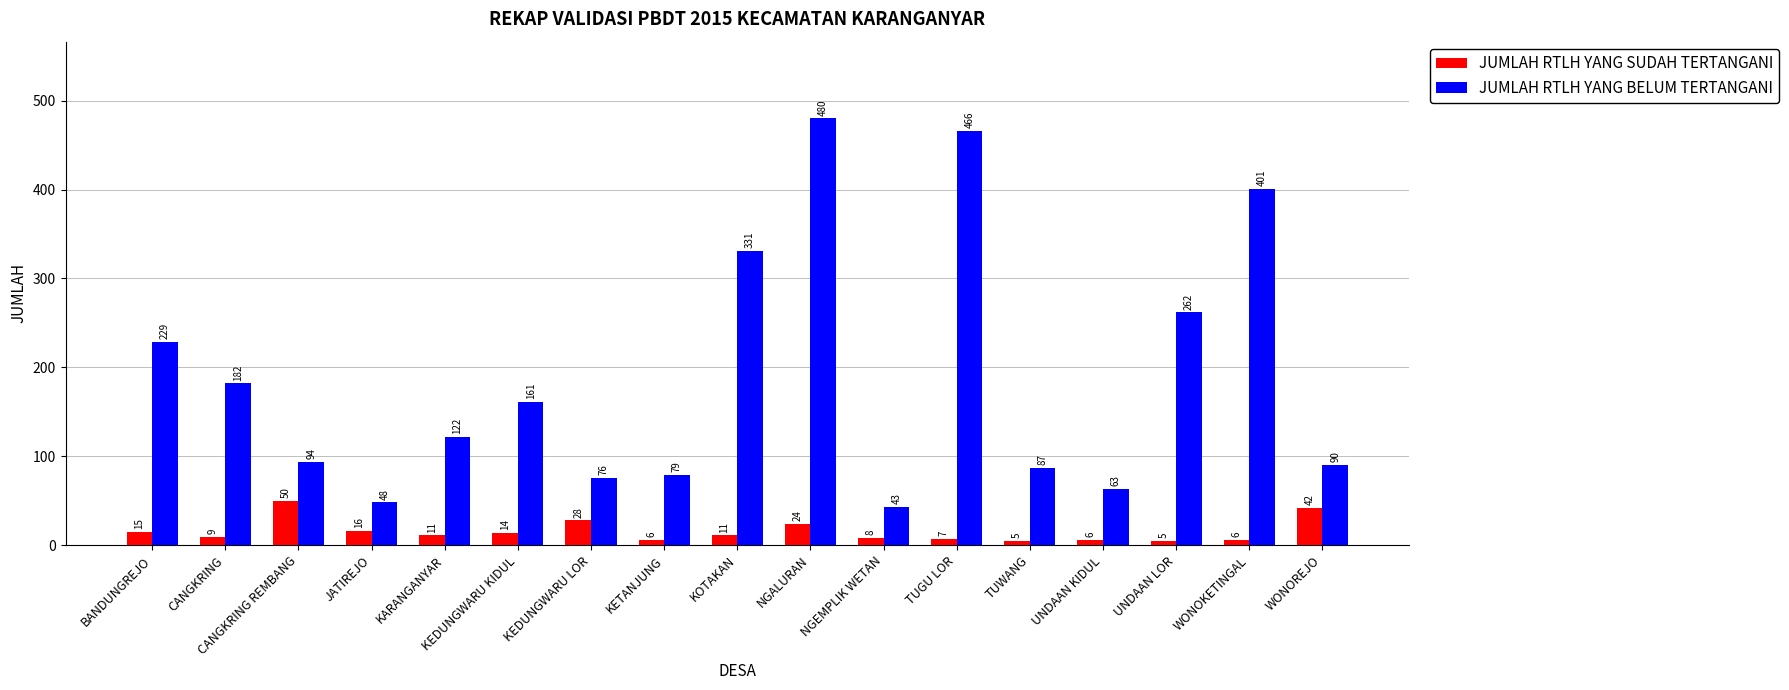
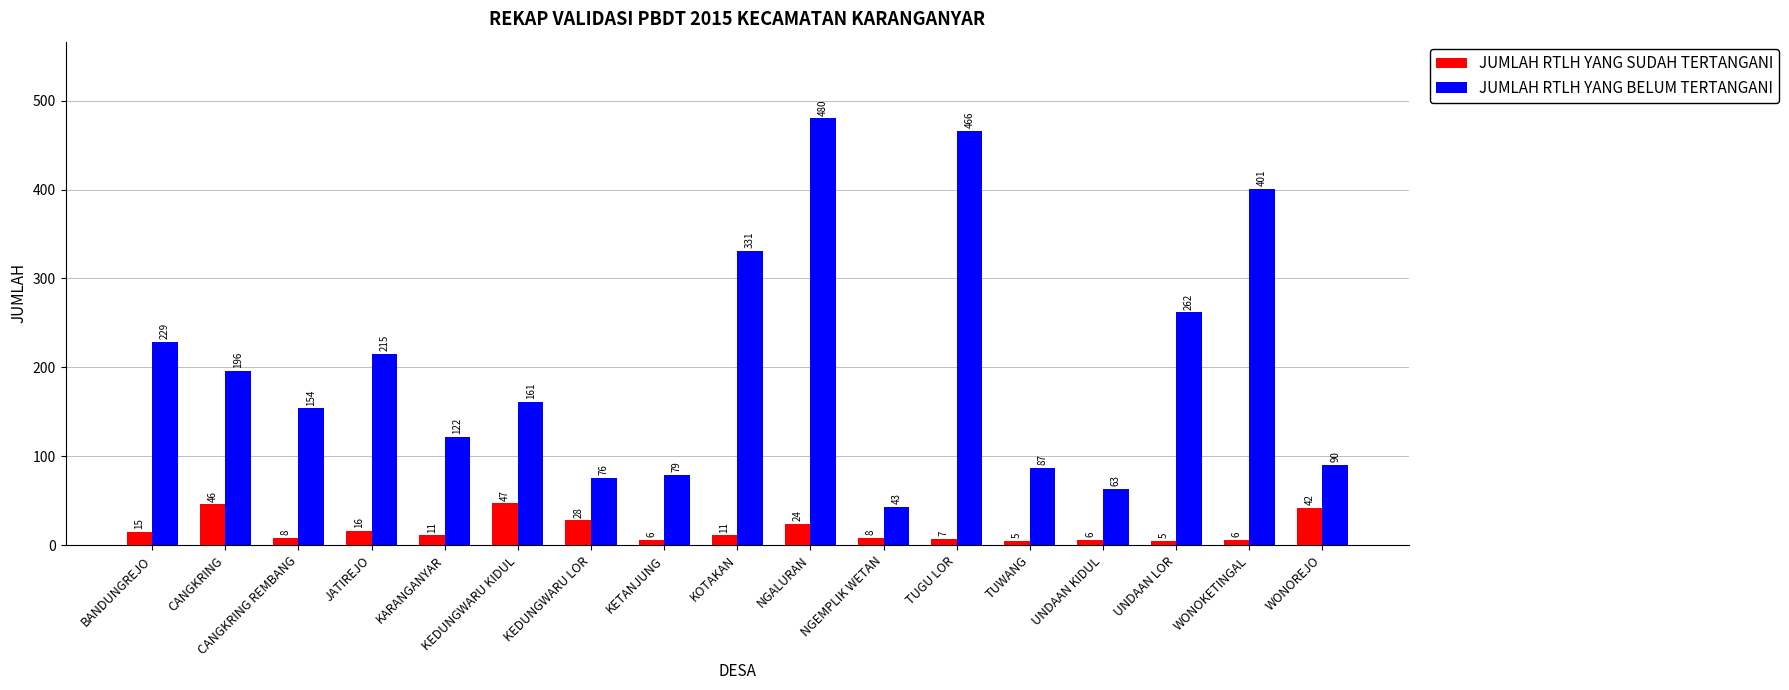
JUMLAH RTLH YANG SUDAH TERTANGANI, CANGKRING: 9 -> 46
JUMLAH RTLH YANG BELUM TERTANGANI, CANGKRING: 182 -> 196
JUMLAH RTLH YANG SUDAH TERTANGANI, CANGKRING REMBANG: 50 -> 8
JUMLAH RTLH YANG BELUM TERTANGANI, CANGKRING REMBANG: 94 -> 154
JUMLAH RTLH YANG BELUM TERTANGANI, JATIREJO: 48 -> 215
JUMLAH RTLH YANG SUDAH TERTANGANI, KEDUNGWARU KIDUL: 14 -> 47
